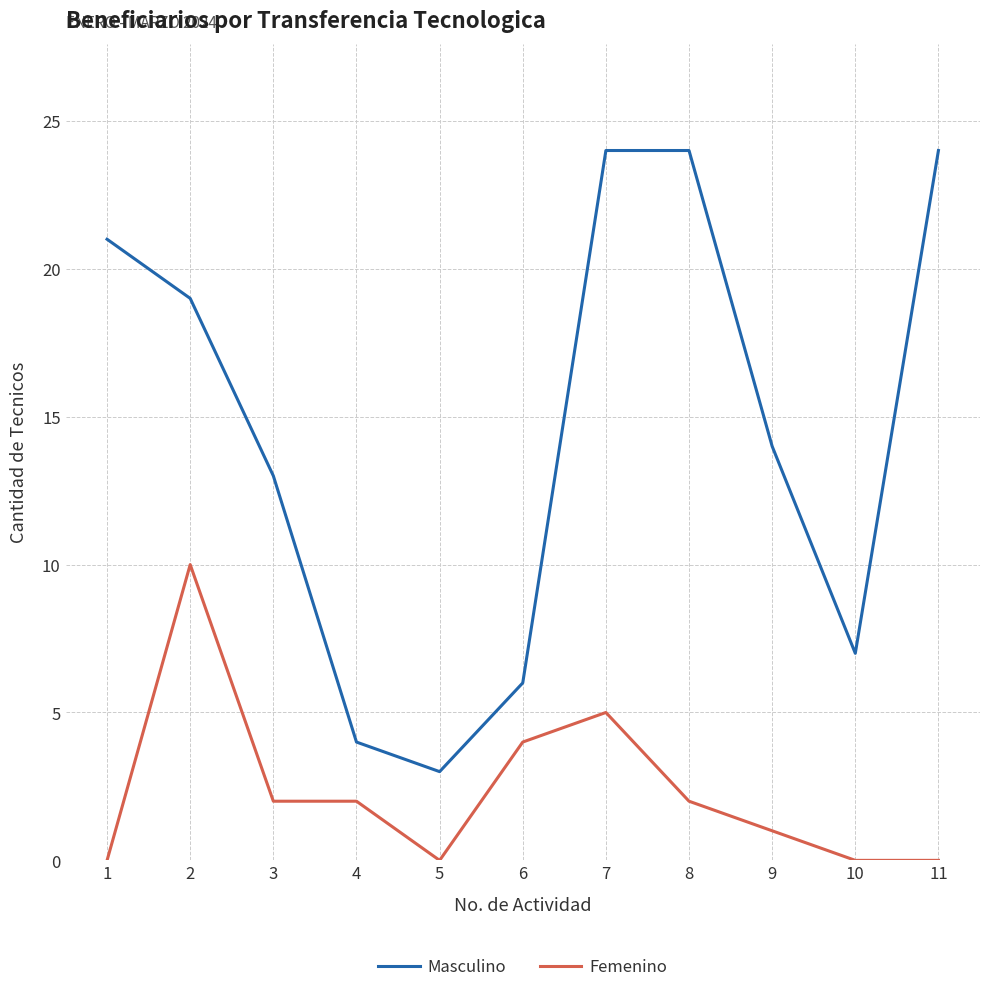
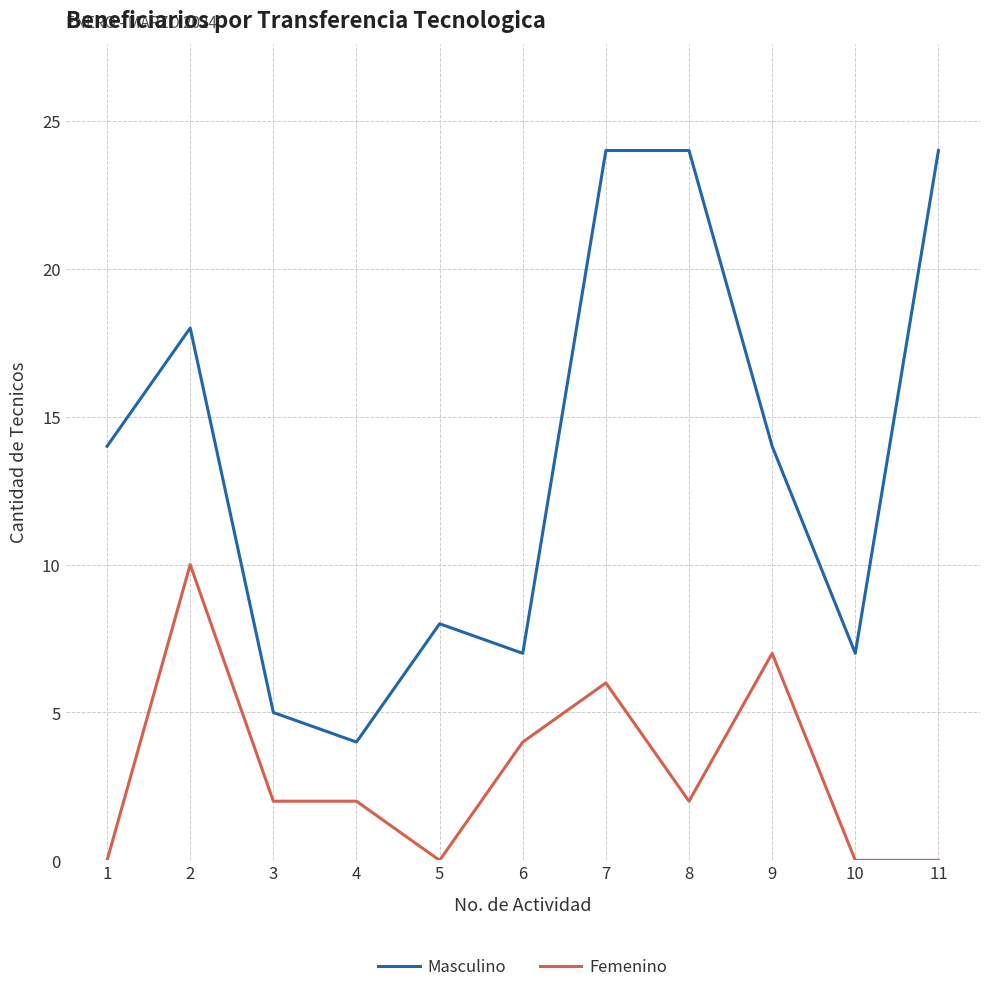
Masculino, 1: 21 -> 14
Masculino, 2: 19 -> 18
Masculino, 3: 13 -> 5
Masculino, 5: 3 -> 8
Masculino, 6: 6 -> 7
Femenino, 7: 5 -> 6
Femenino, 9: 1 -> 7
